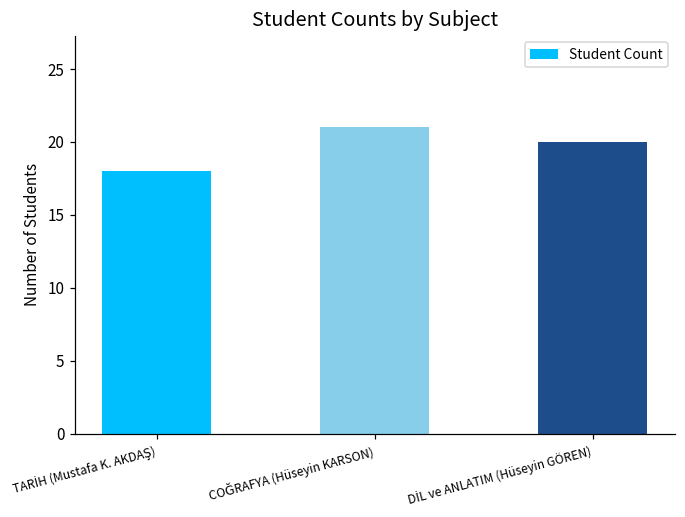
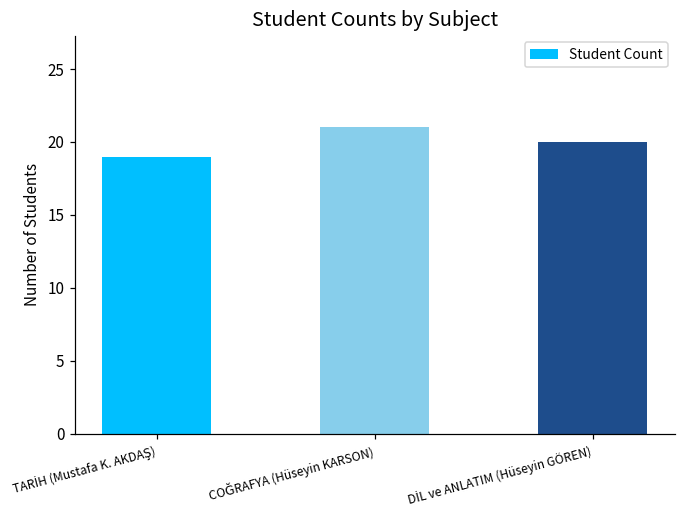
TARİH (Mustafa K. AKDAŞ): 18 -> 19
